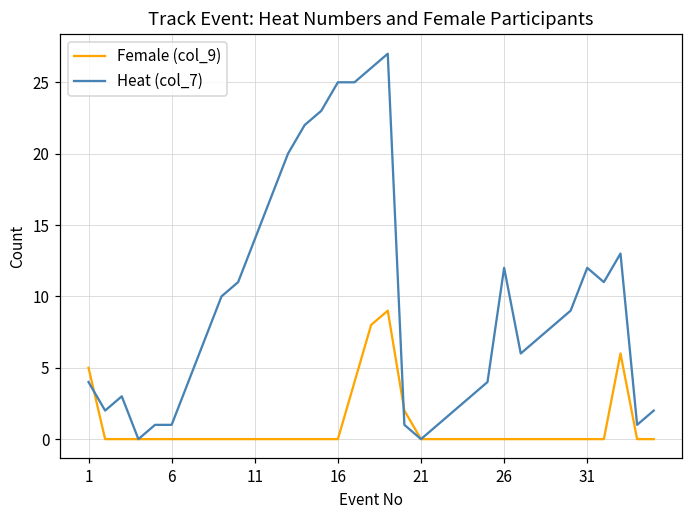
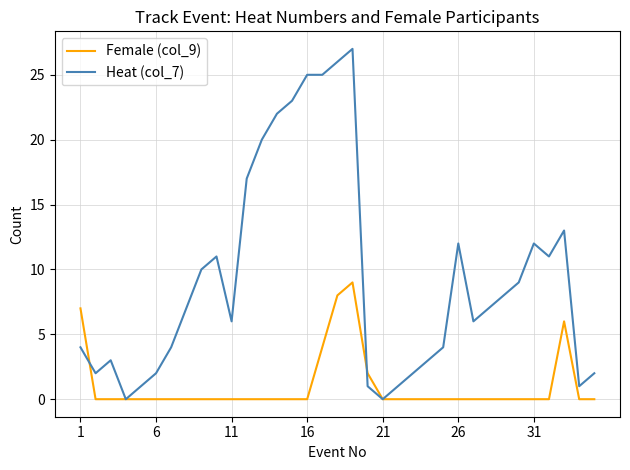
Female (col_9), 1: 5 -> 7
Heat (col_7), 6: 1 -> 2
Heat (col_7), 11: 14 -> 6
